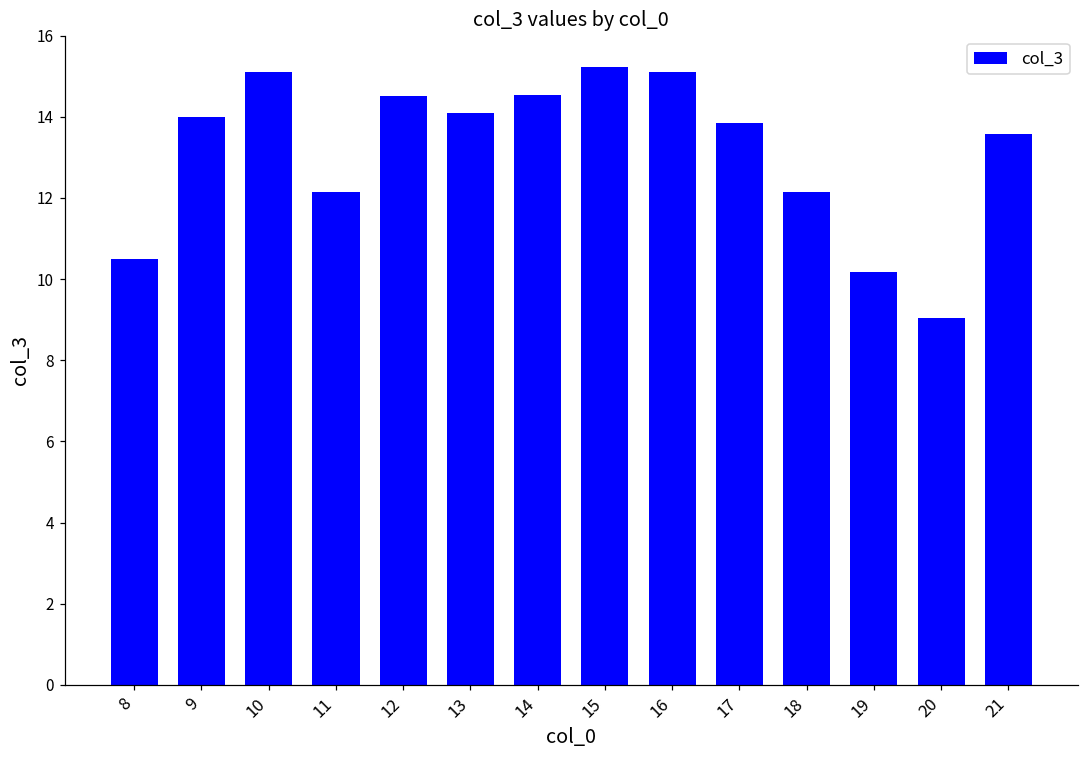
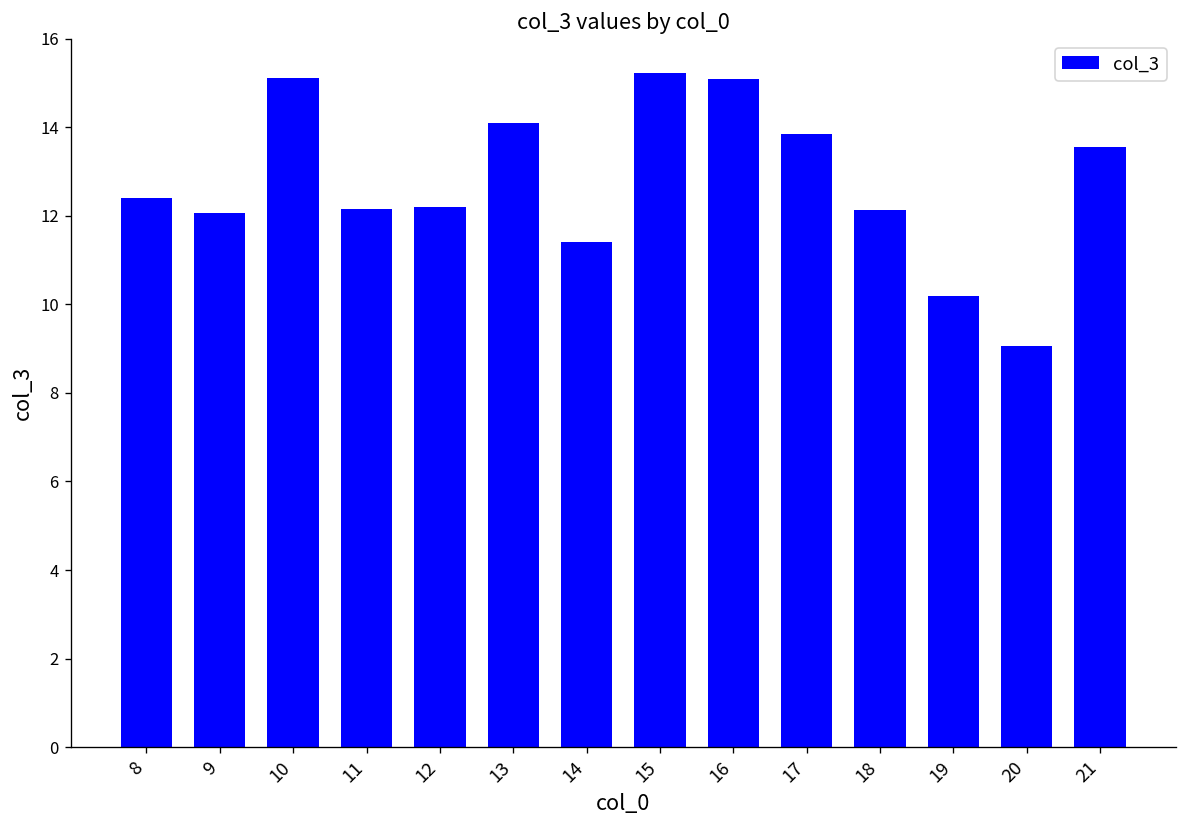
8: 10.5 -> 12.4
9: 14.0 -> 12.1
12: 14.5 -> 12.2
14: 14.5 -> 11.4
